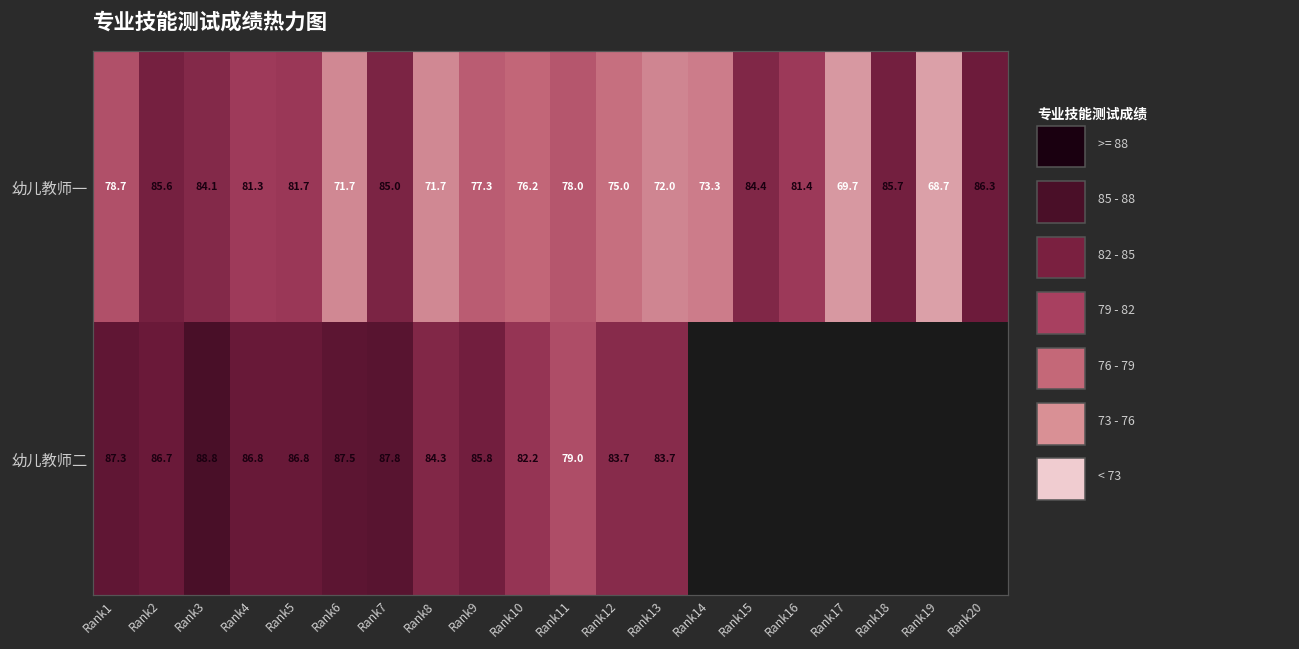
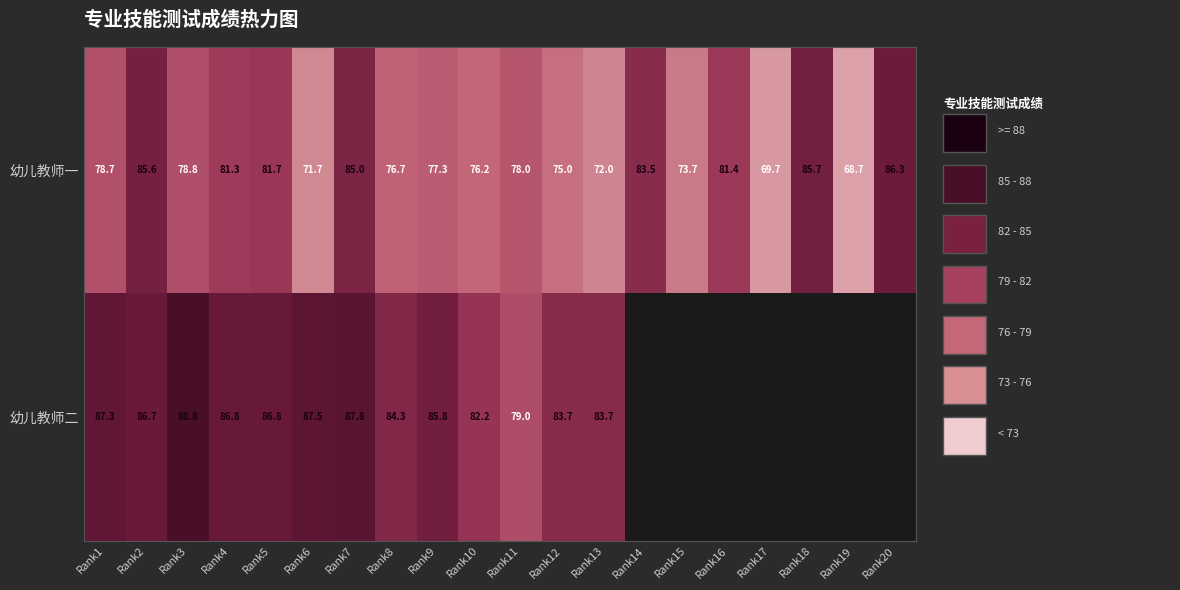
幼儿教师一, Rank3: 84.1 -> 78.8
幼儿教师一, Rank8: 71.7 -> 76.7
幼儿教师一, Rank14: 73.3 -> 83.5
幼儿教师一, Rank15: 84.4 -> 73.7
